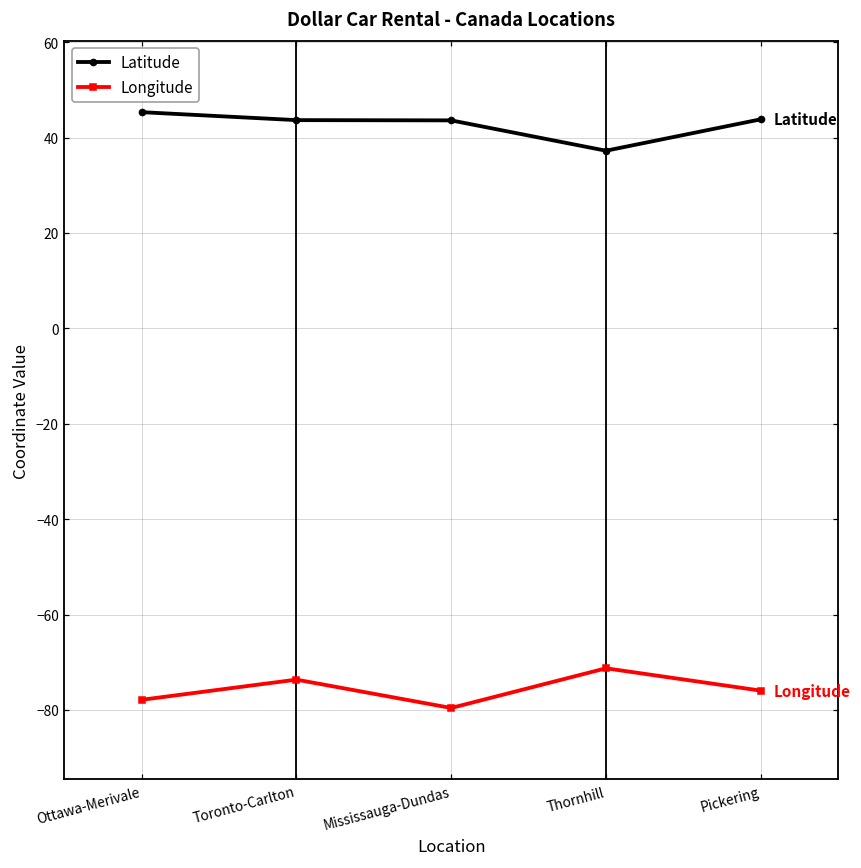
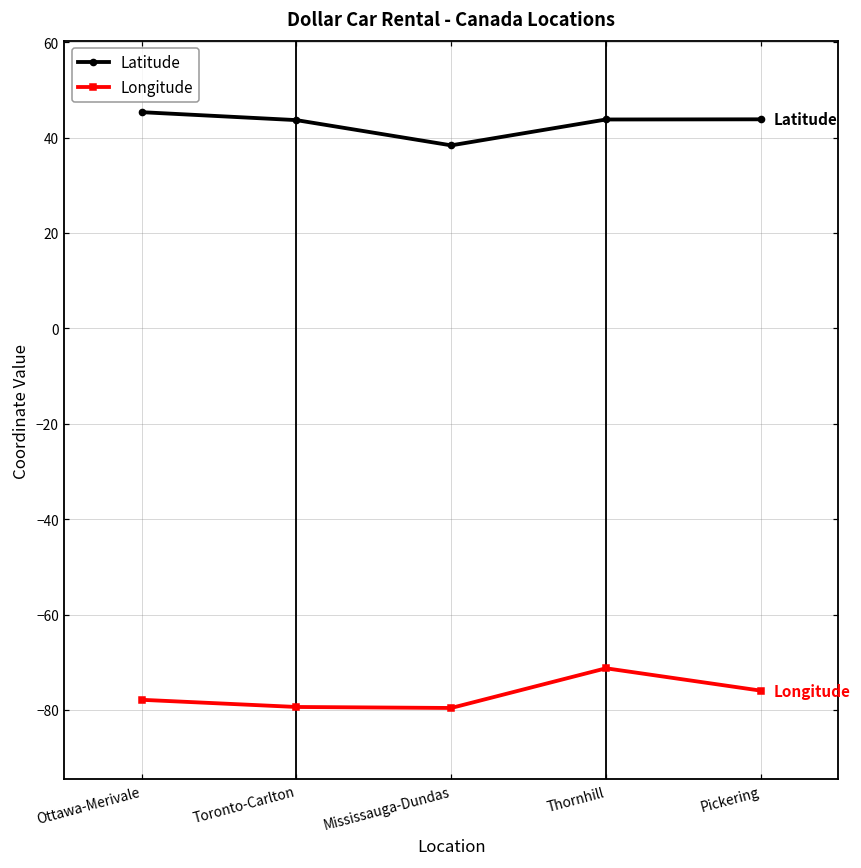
Longitude, Toronto-Carlton: -74 -> -79
Latitude, Mississauga-Dundas: 44 -> 38
Latitude, Thornhill: 37 -> 44
